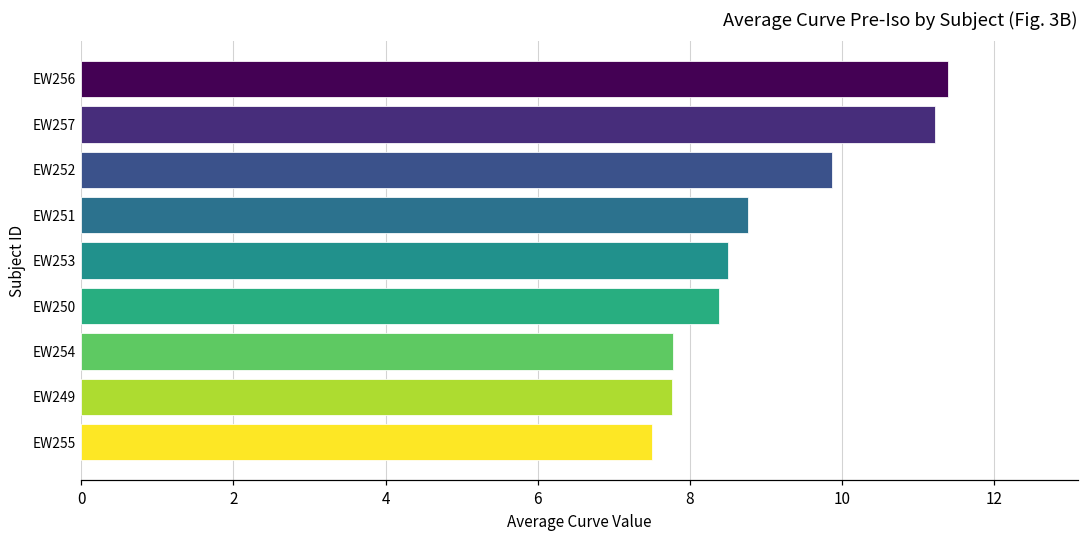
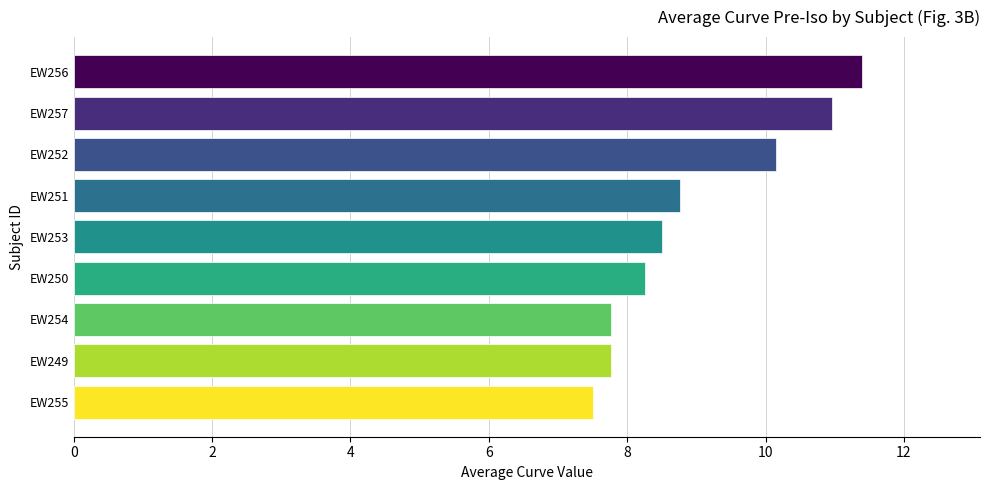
EW257: 11.2 -> 11.0
EW252: 9.9 -> 10.2
EW250: 8.4 -> 8.3
